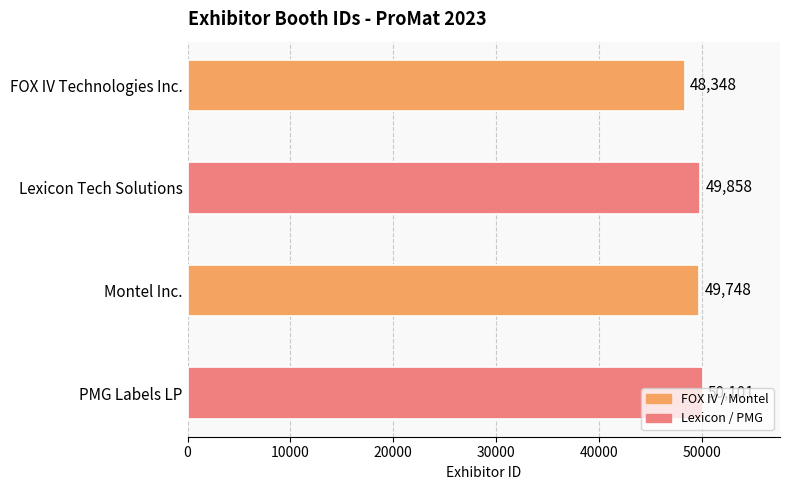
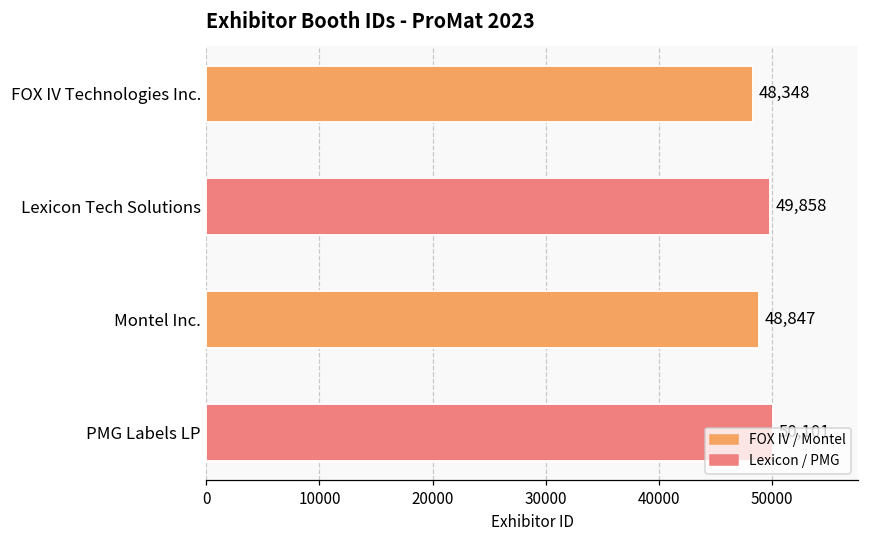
Montel Inc.: 49,748 -> 48,847
